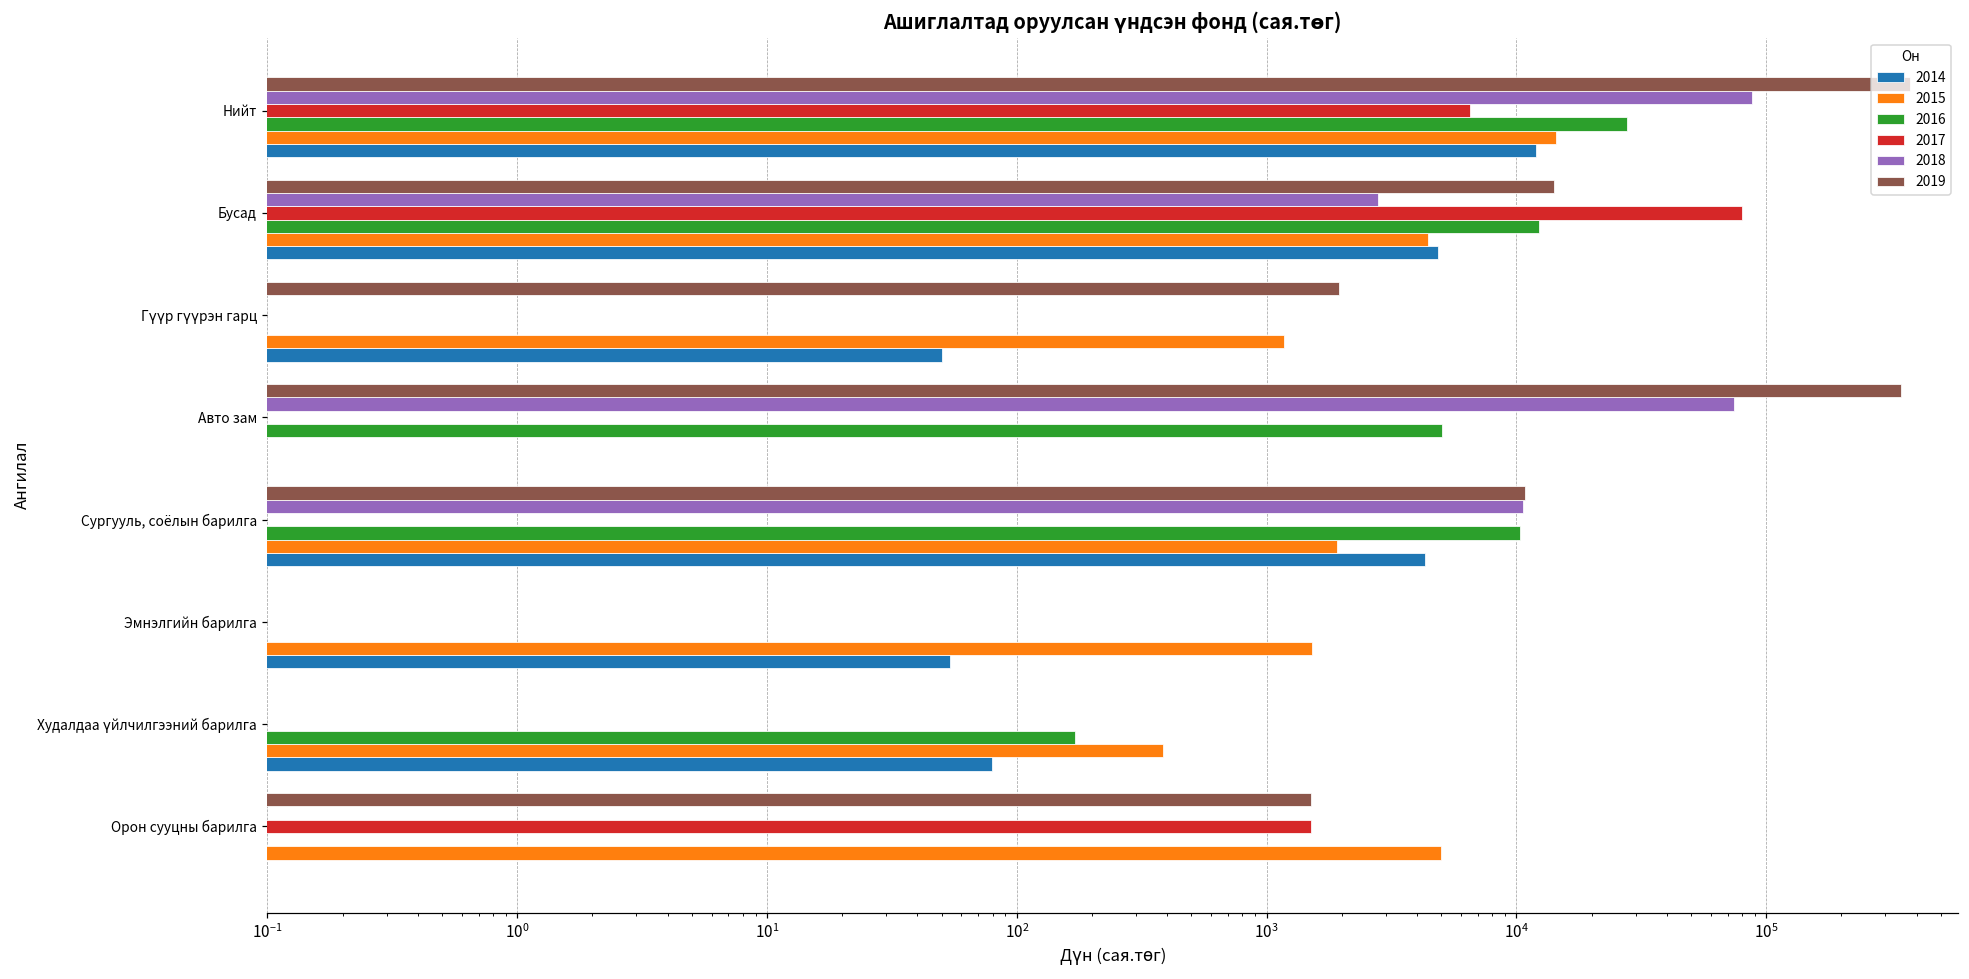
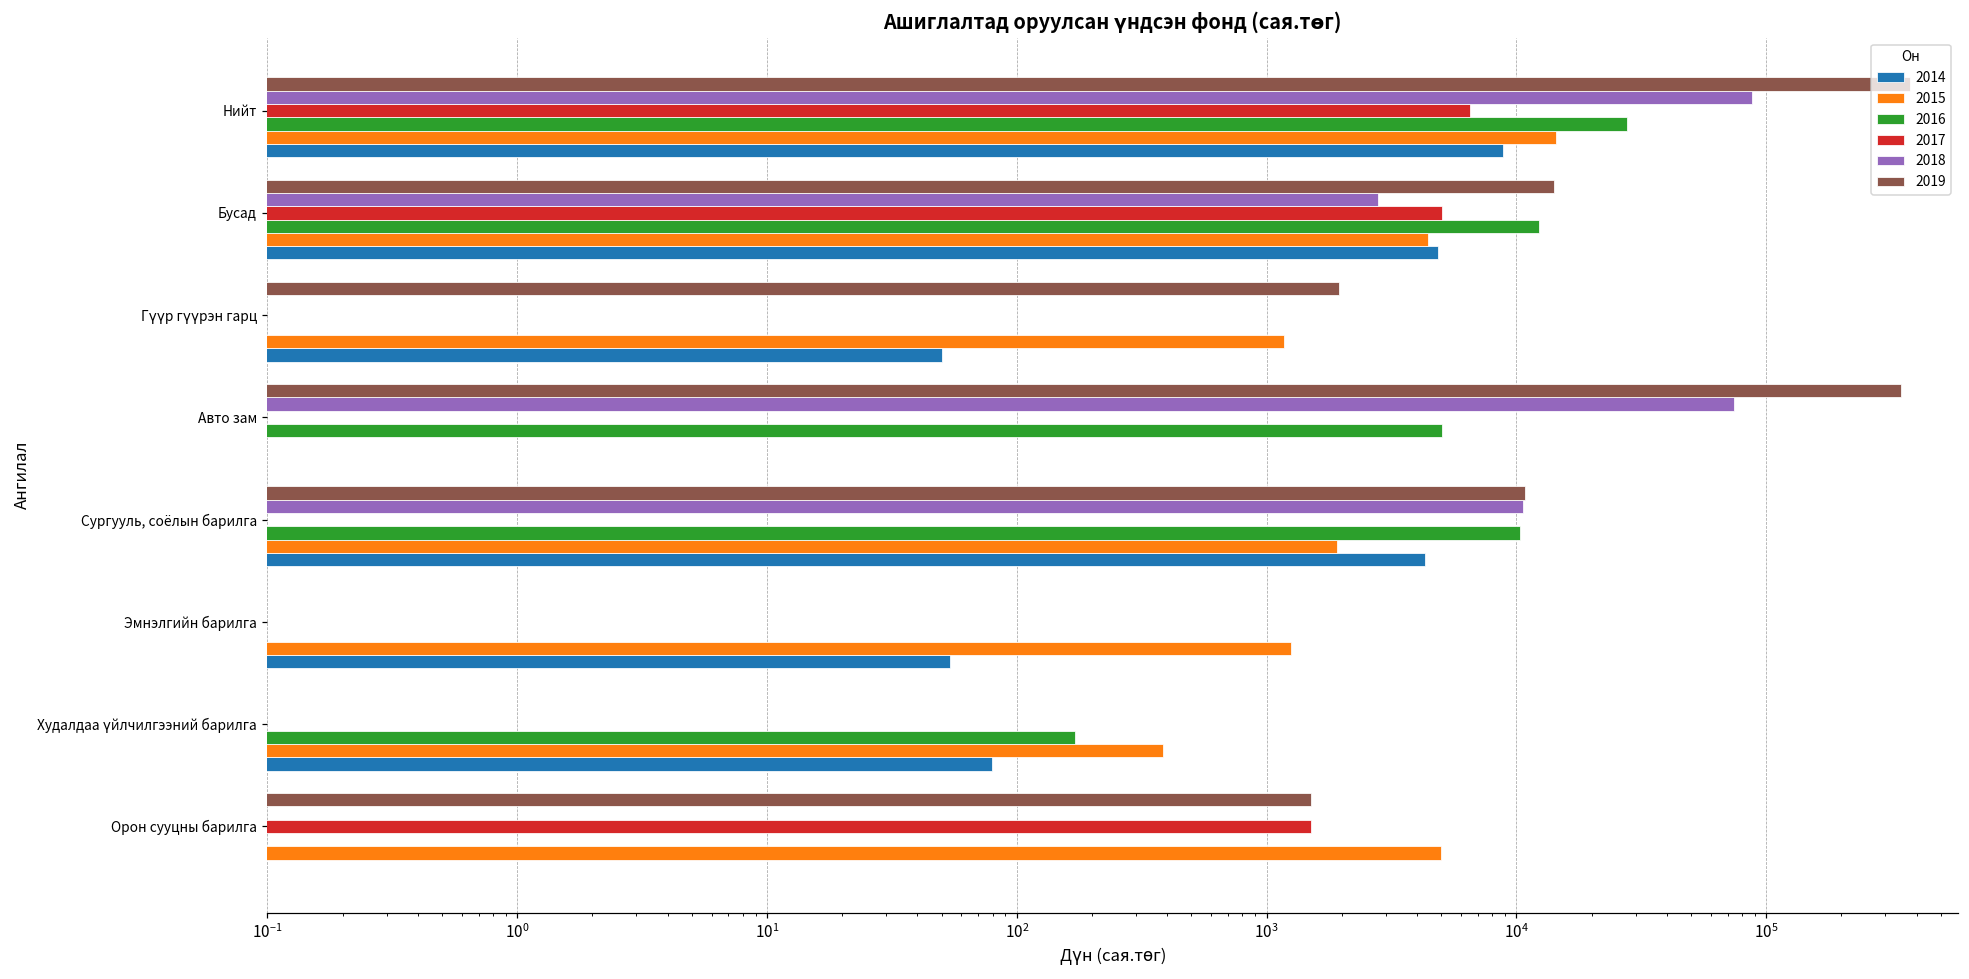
2014, Нийт: 12000 -> 8800
2017, Бусад: 80000 -> 5000
2015, Эмнэлгийн барилга: 1500 -> 1200
